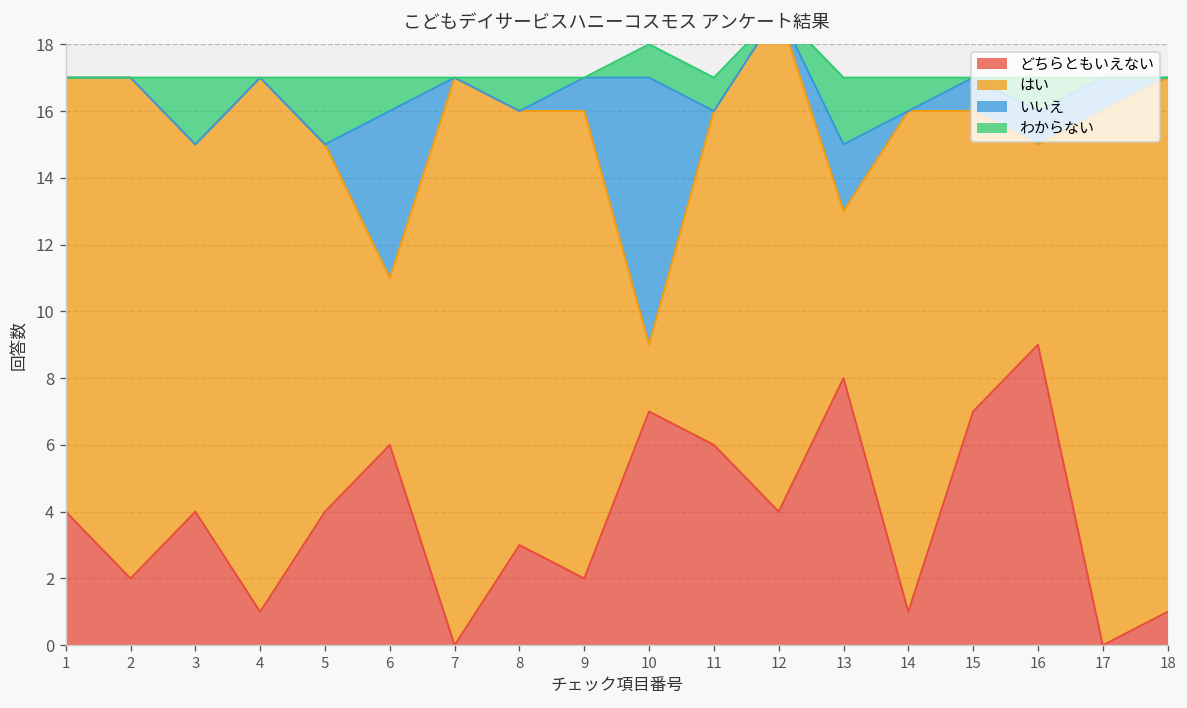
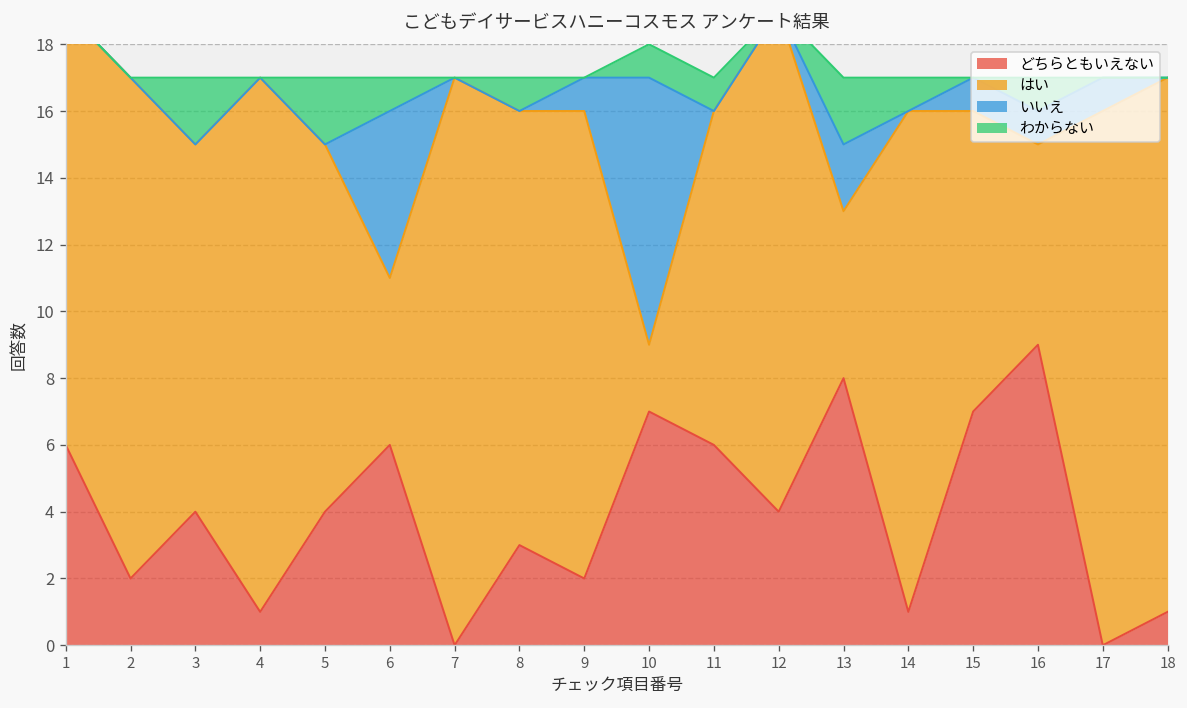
どちらともいえない, 1: 4 -> 6
